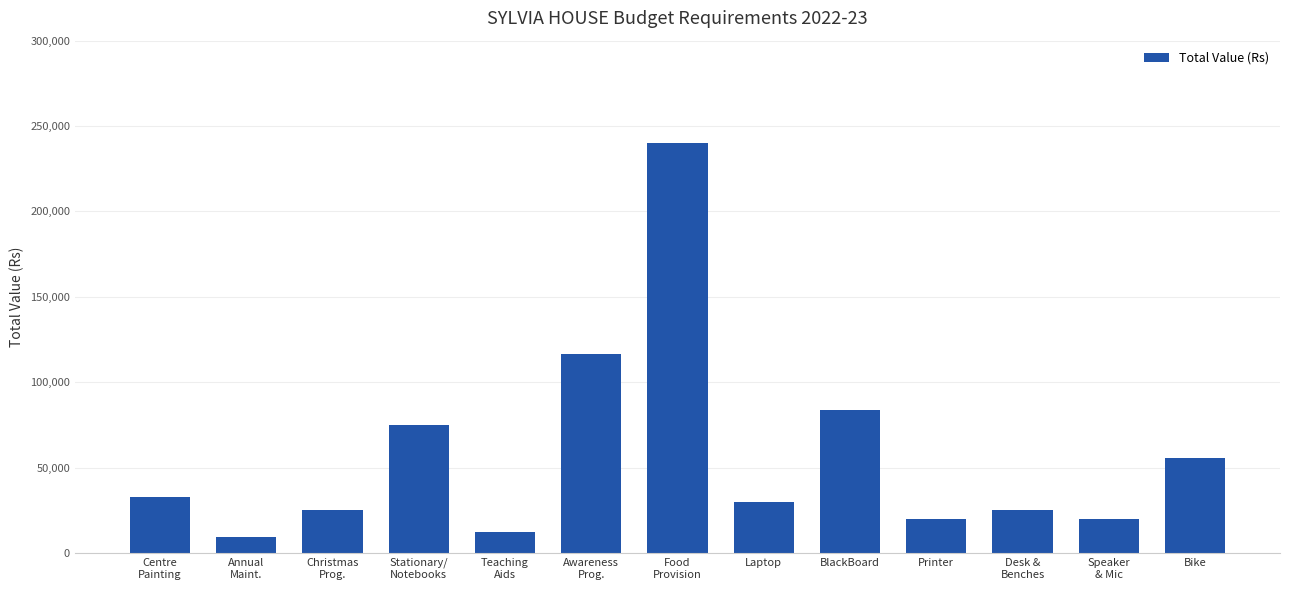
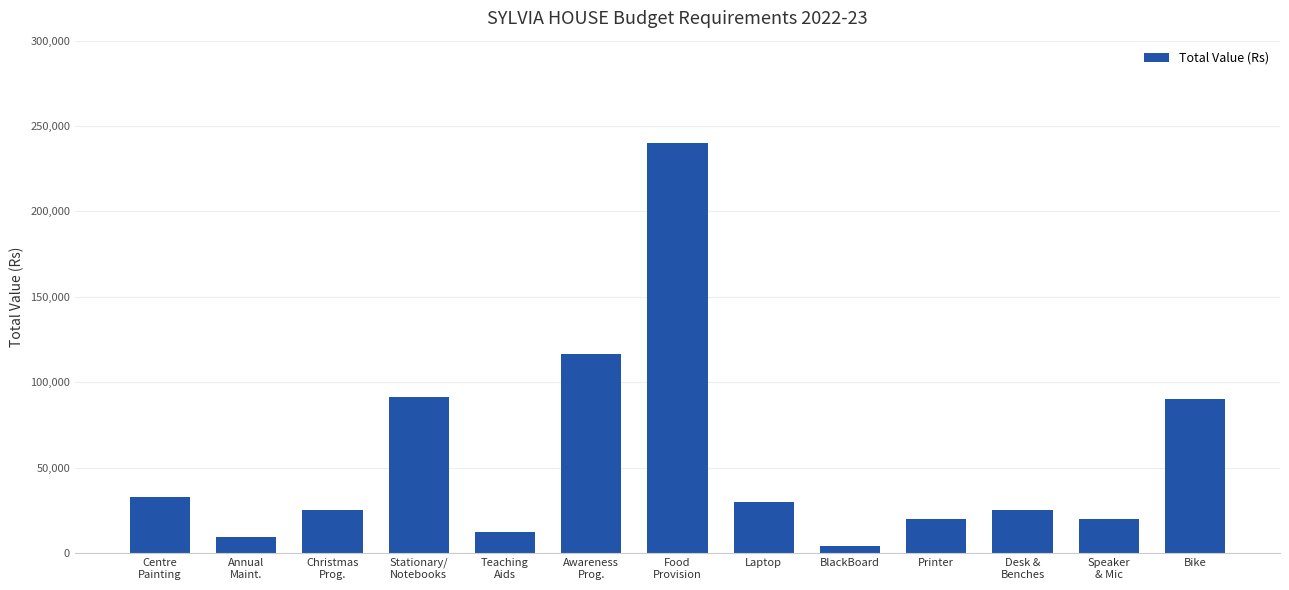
Stationary/ Notebooks: 75,000 -> 91,000
BlackBoard: 84,000 -> 4,000
Bike: 55,000 -> 90,000
